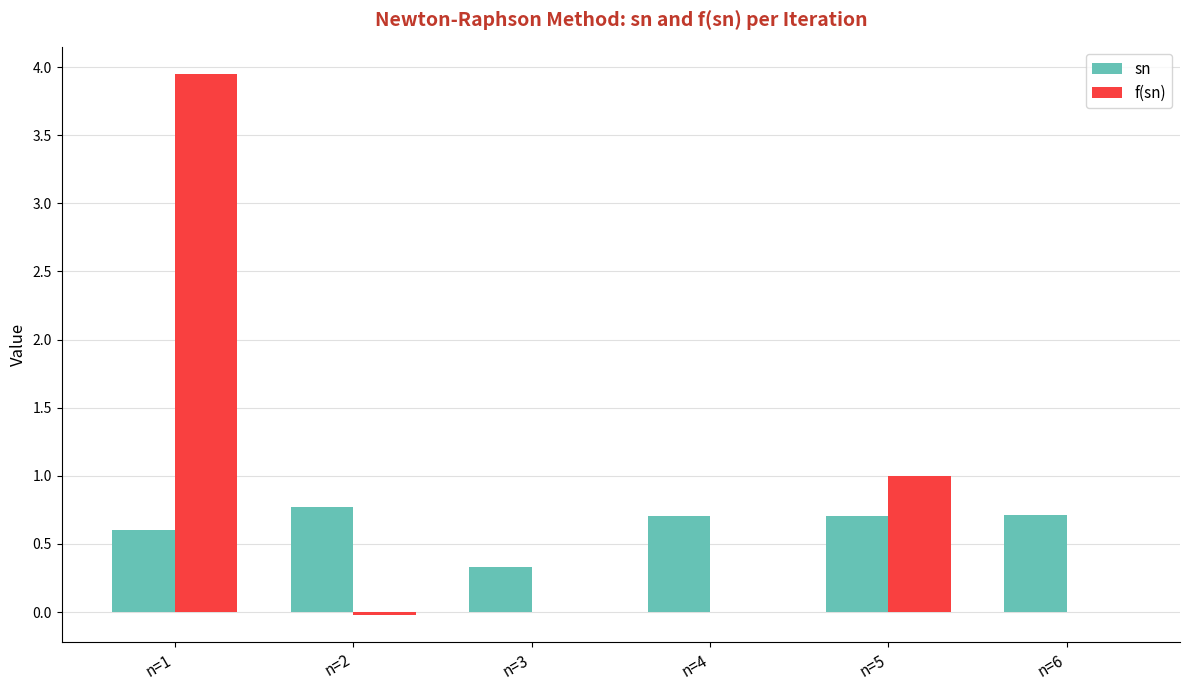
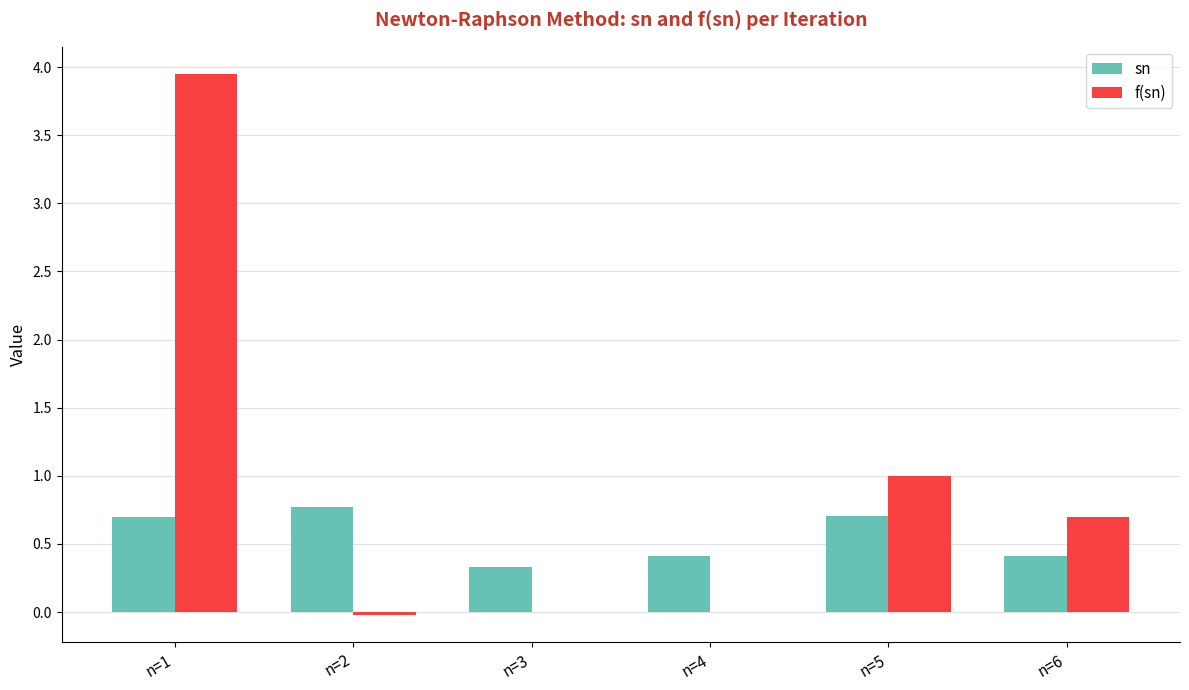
sn, n=1: 0.6 -> 0.7
sn, n=4: 0.70 -> 0.41
sn, n=6: 0.72 -> 0.41
f(sn), n=6: 0.0 -> 0.7
